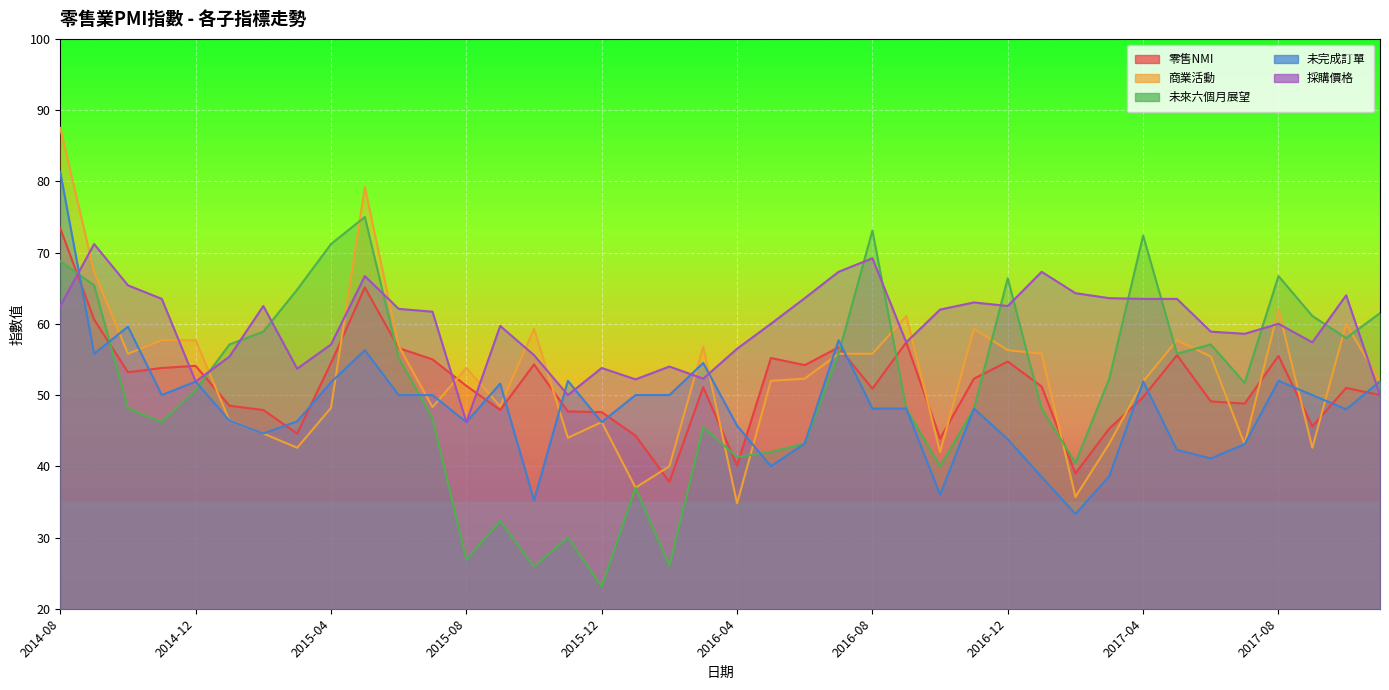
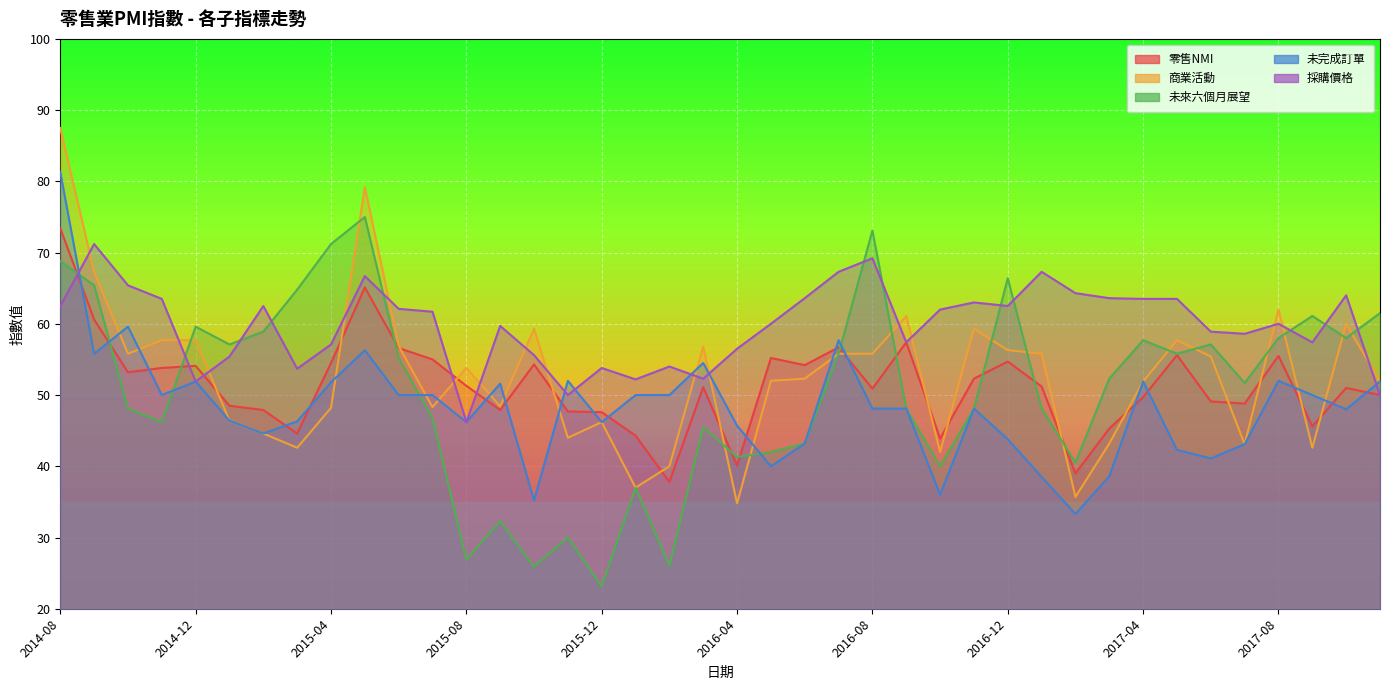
未來六個月展望, 2014-12: 51 -> 60
未來六個月展望, 2017-04: 72 -> 58
未來六個月展望, 2017-08: 67 -> 58
